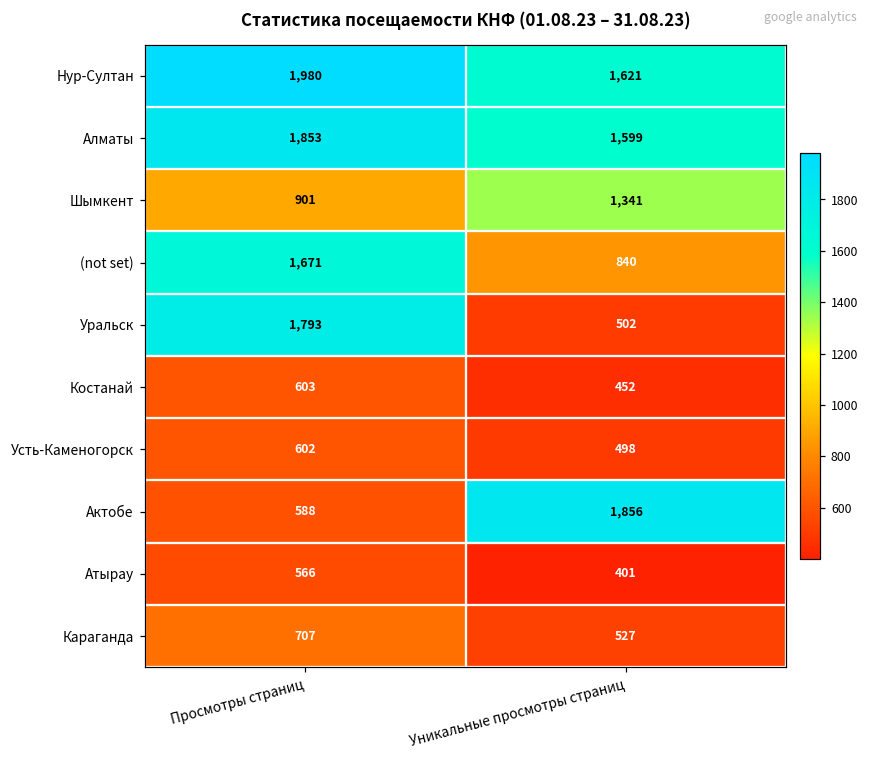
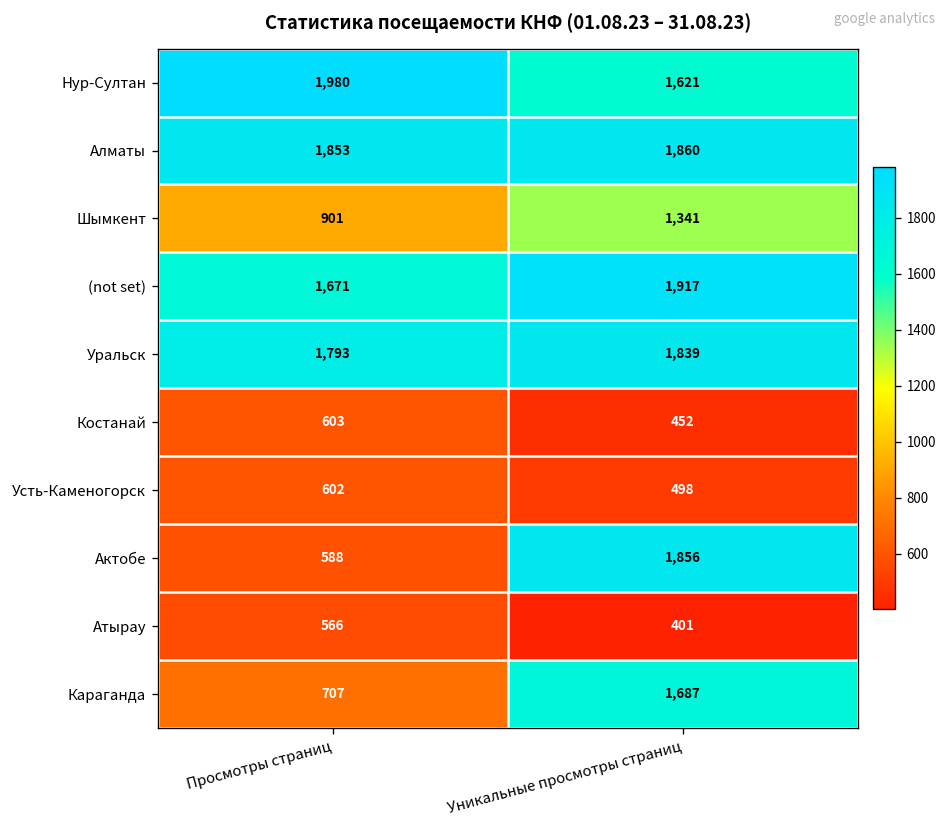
Алматы, Уникальные просмотры страниц: 1,599 -> 1,860
(not set), Уникальные просмотры страниц: 840 -> 1,917
Уральск, Уникальные просмотры страниц: 502 -> 1,839
Караганда, Уникальные просмотры страниц: 527 -> 1,687
